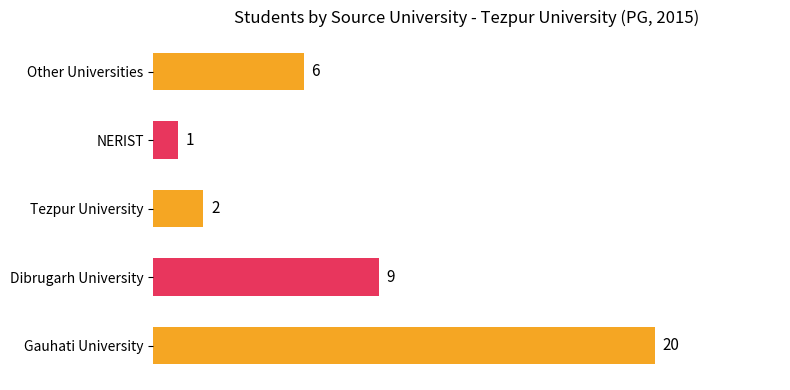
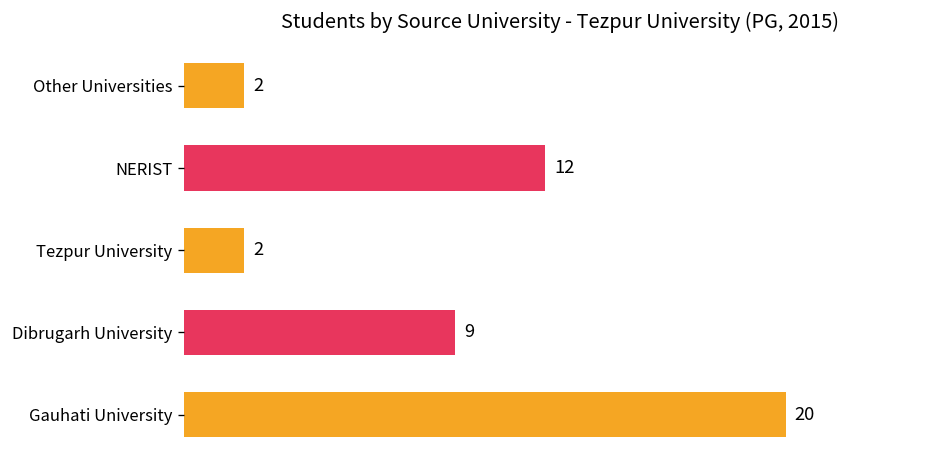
Other Universities: 6 -> 2
NERIST: 1 -> 12
